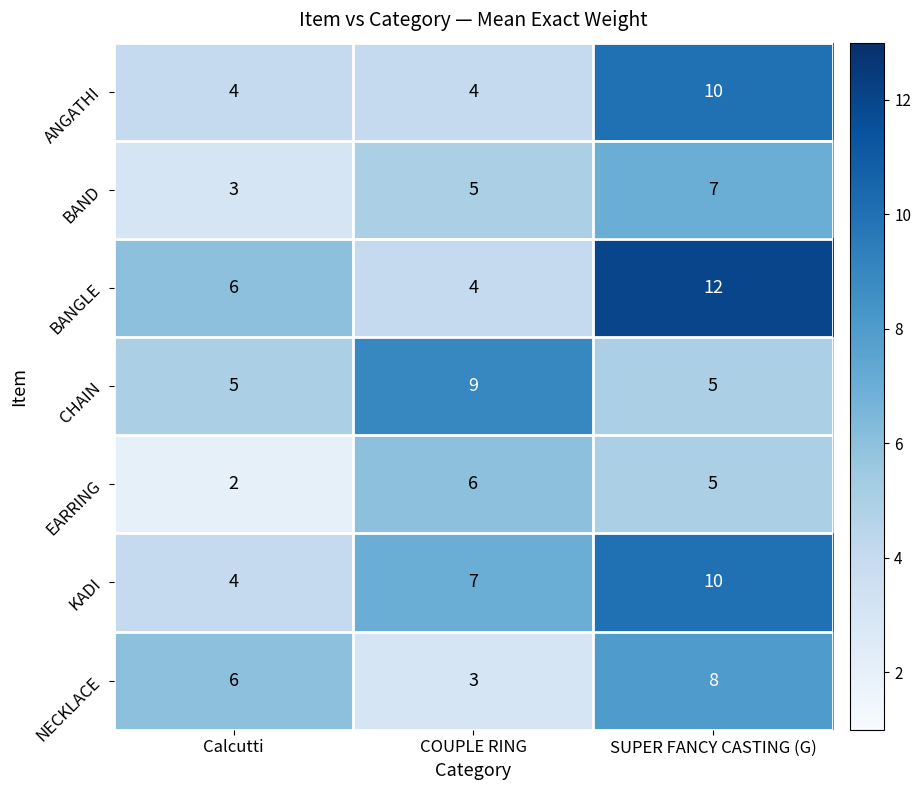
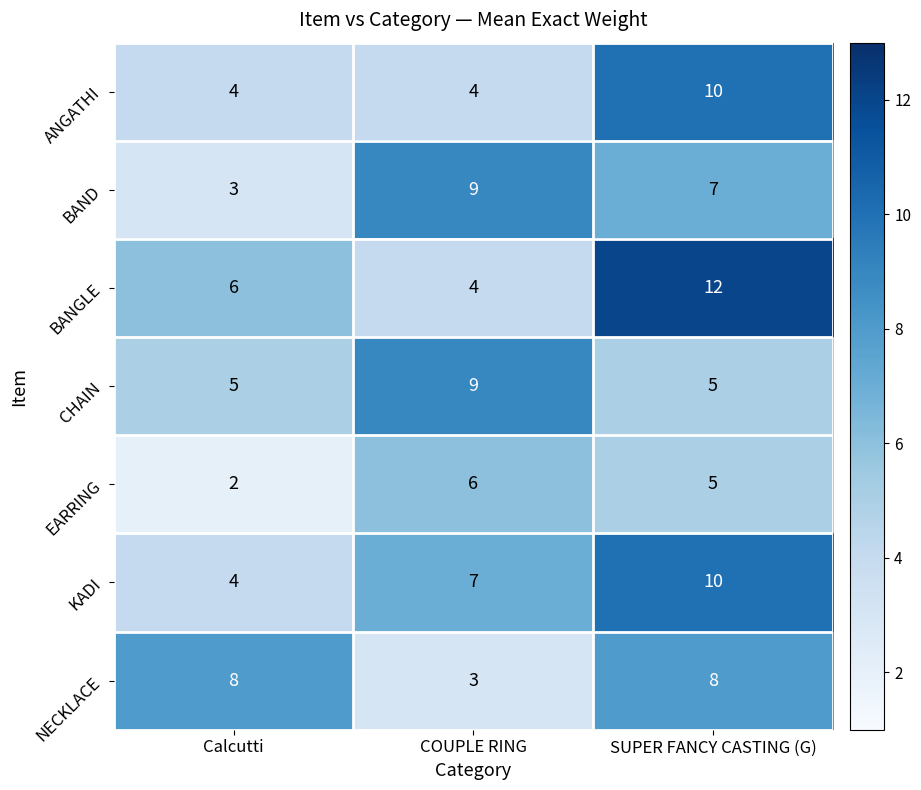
BAND, COUPLE RING: 5 -> 9
NECKLACE, Calcutti: 6 -> 8
